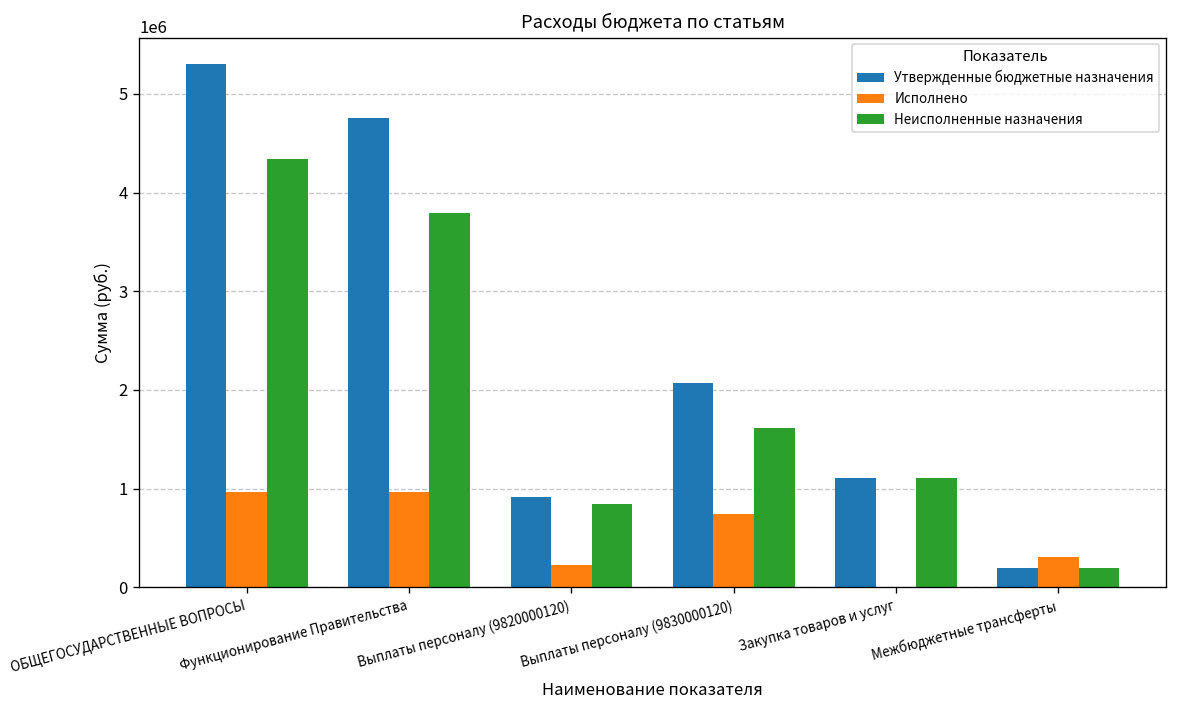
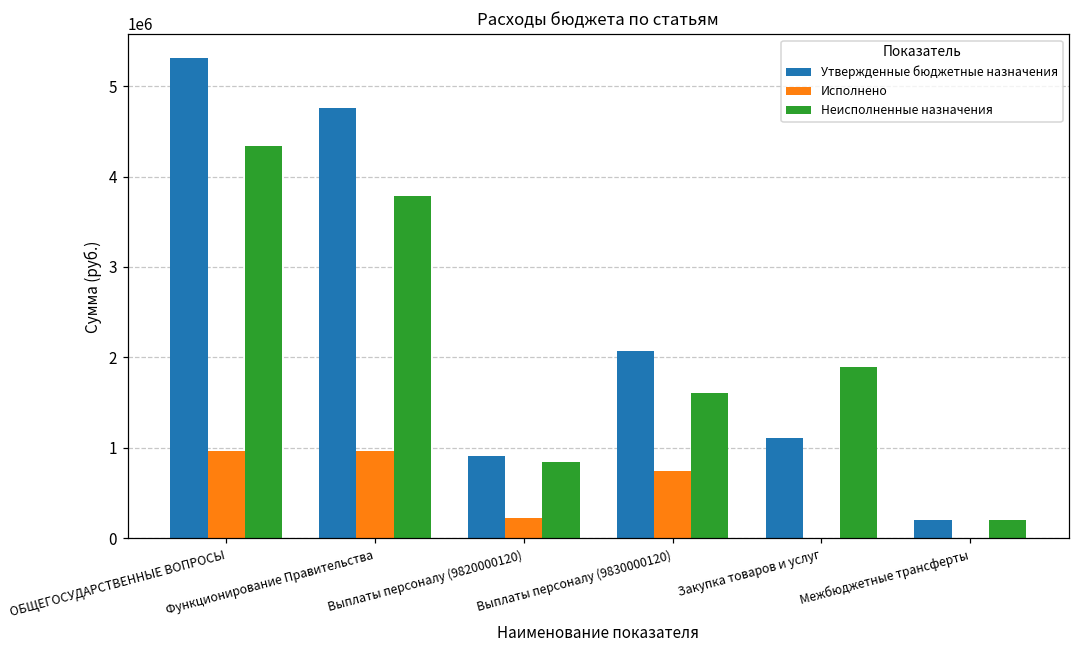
Неисполненные назначения, Закупка товаров и услуг: 1100000 -> 1900000
Исполнено, Межбюджетные трансферты: 300000 -> 0
